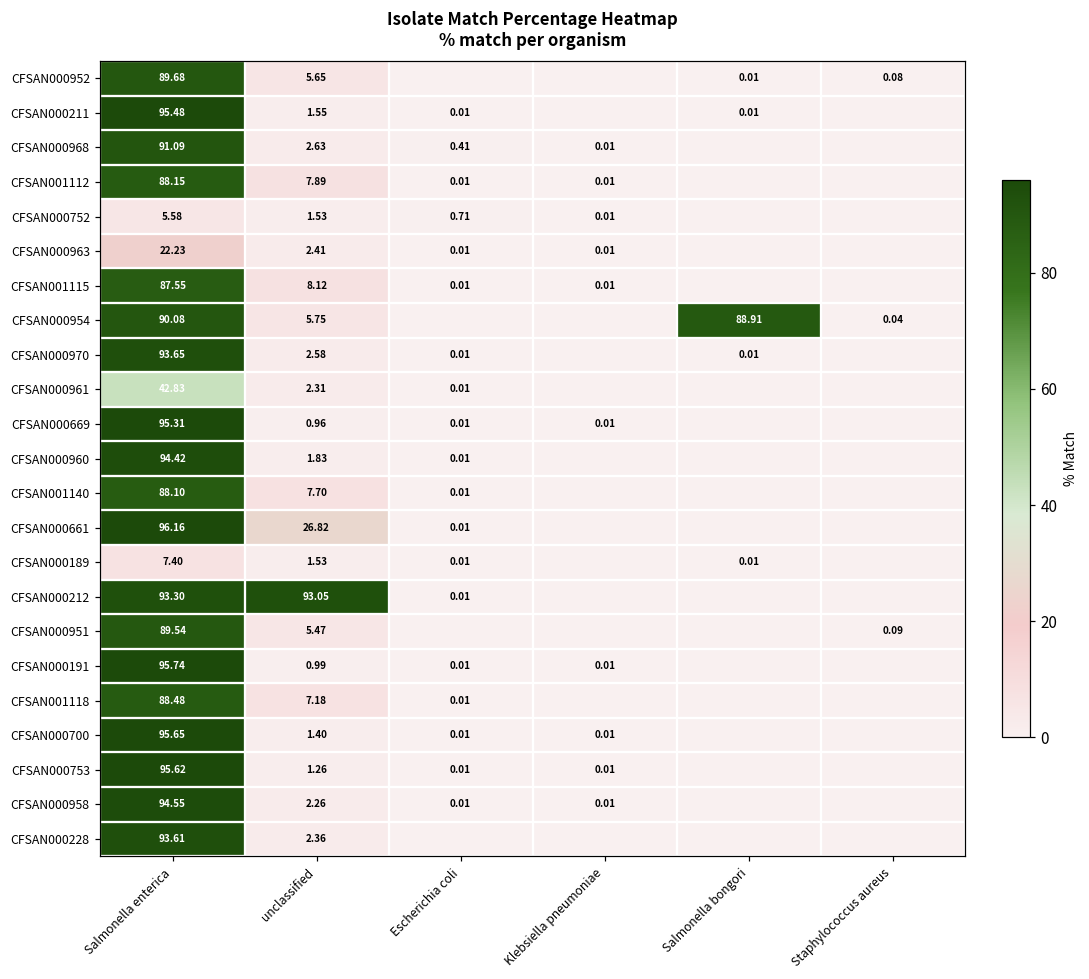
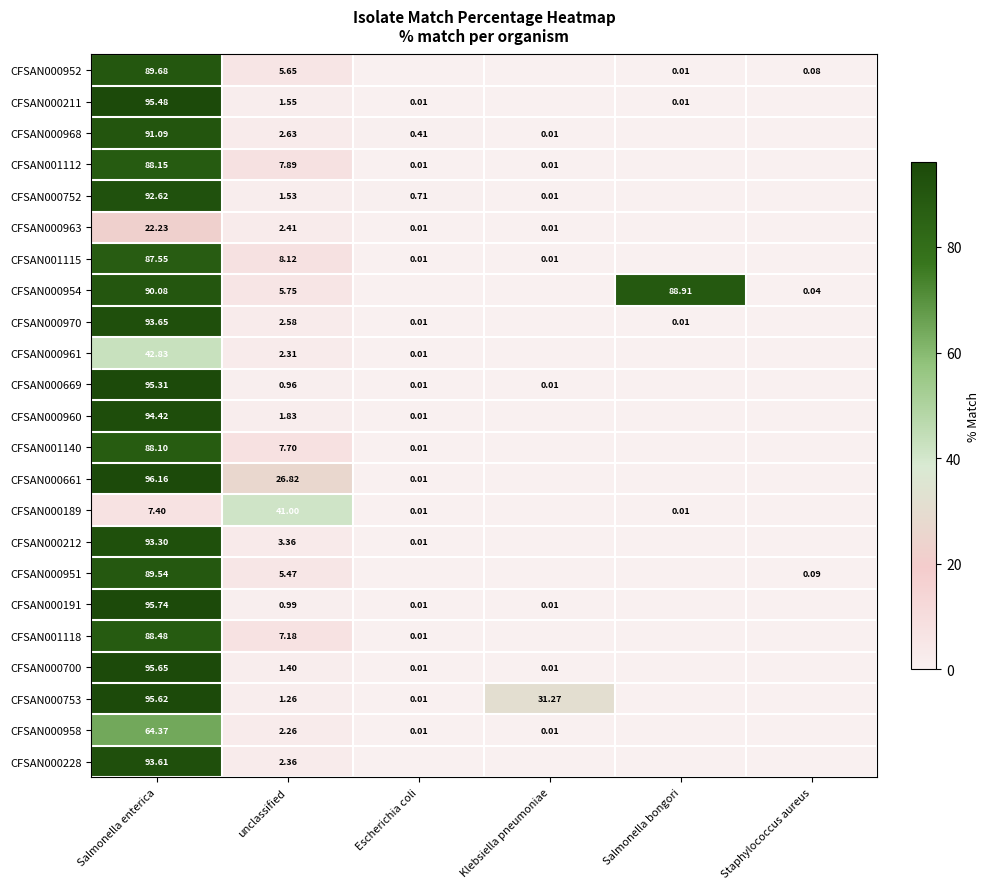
CFSAN000752, Salmonella enterica: 5.58 -> 92.62
CFSAN000189, unclassified: 1.53 -> 41.00
CFSAN000212, unclassified: 93.05 -> 3.36
CFSAN000753, Klebsiella pneumoniae: 0.01 -> 31.27
CFSAN000958, Salmonella enterica: 94.55 -> 64.37
